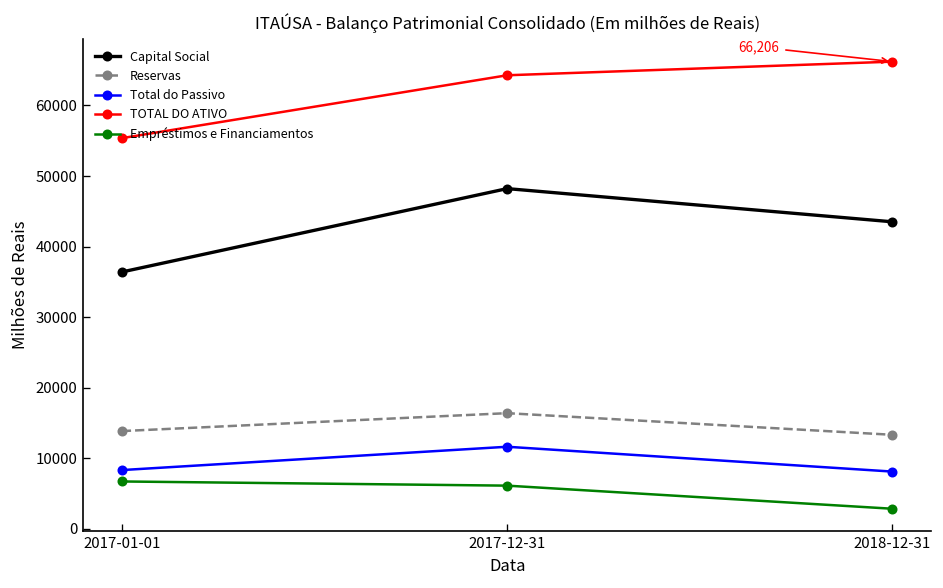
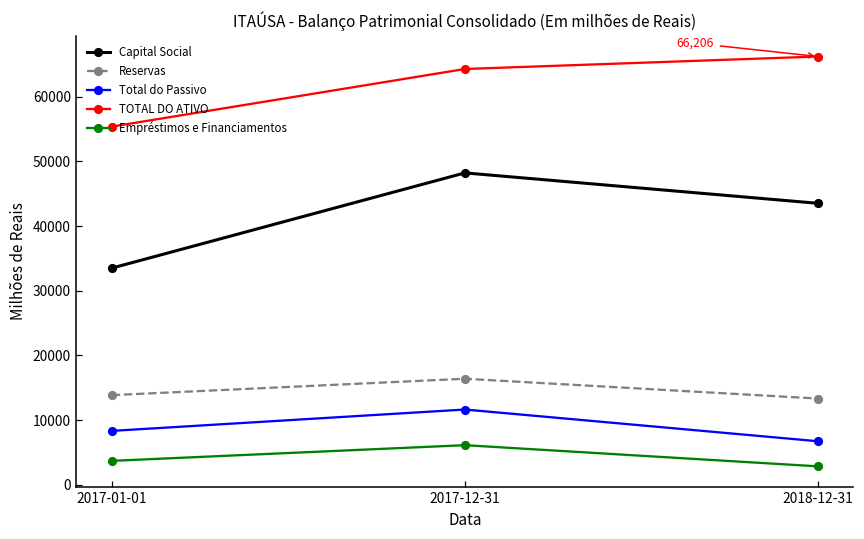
Capital Social, 2017-01-01: 36000 -> 33000
Empréstimos e Financiamentos, 2017-01-01: 7000 -> 4000
Total do Passivo, 2018-12-31: 8000 -> 7000
